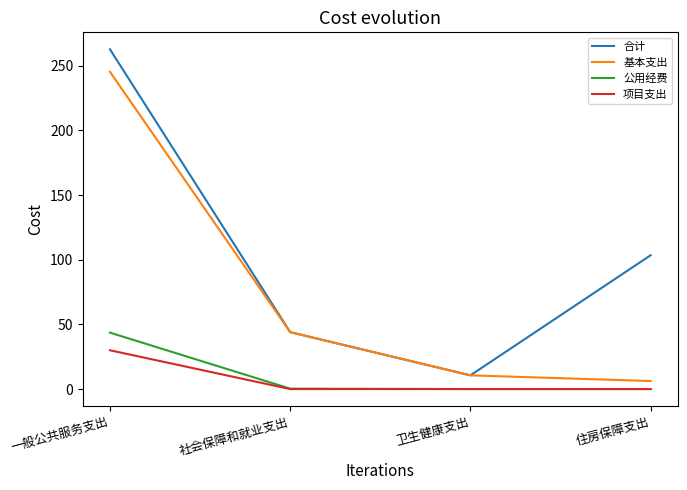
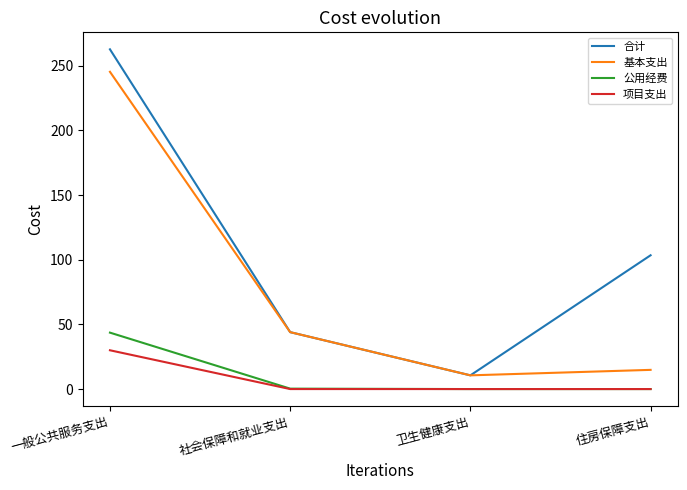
基本支出, 住房保障支出: 6 -> 15
